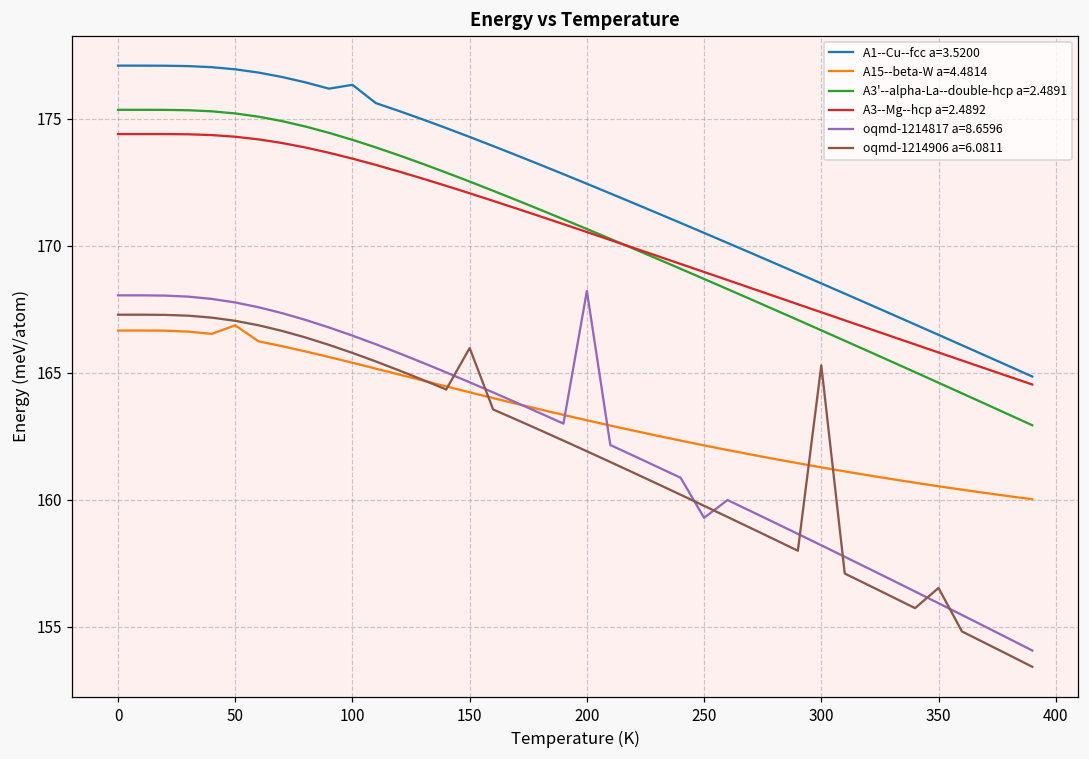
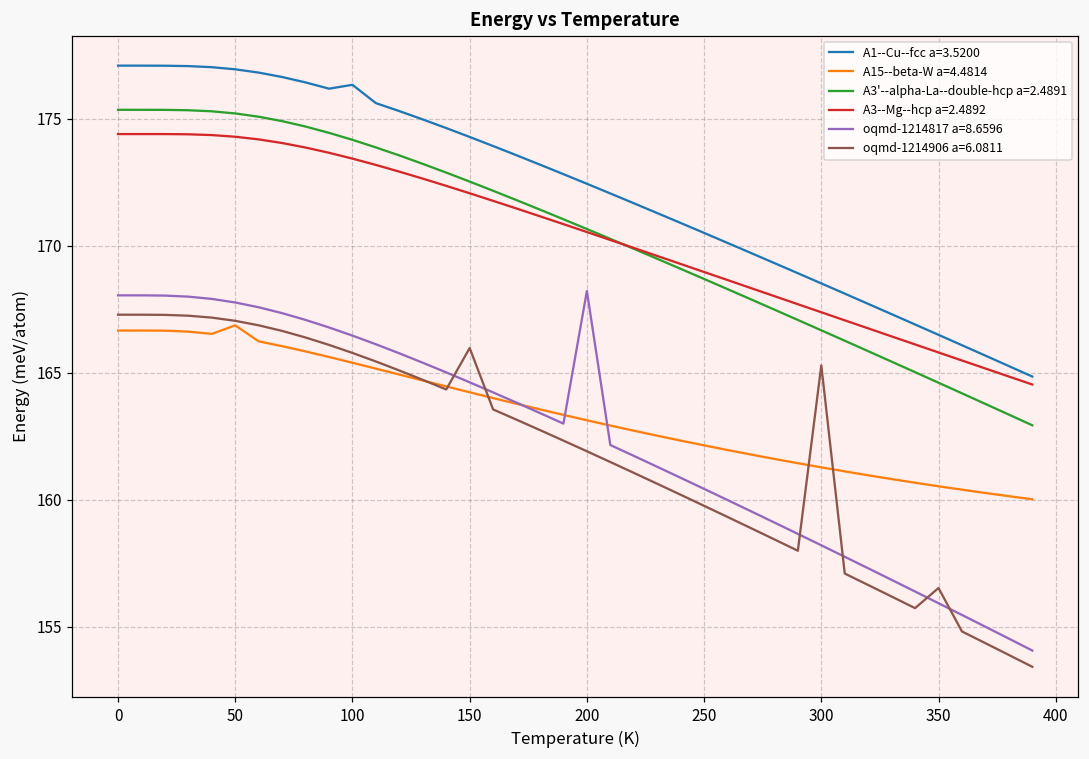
oqmd-1214817 a=8.6596, 250: 159.3 -> 160.4
